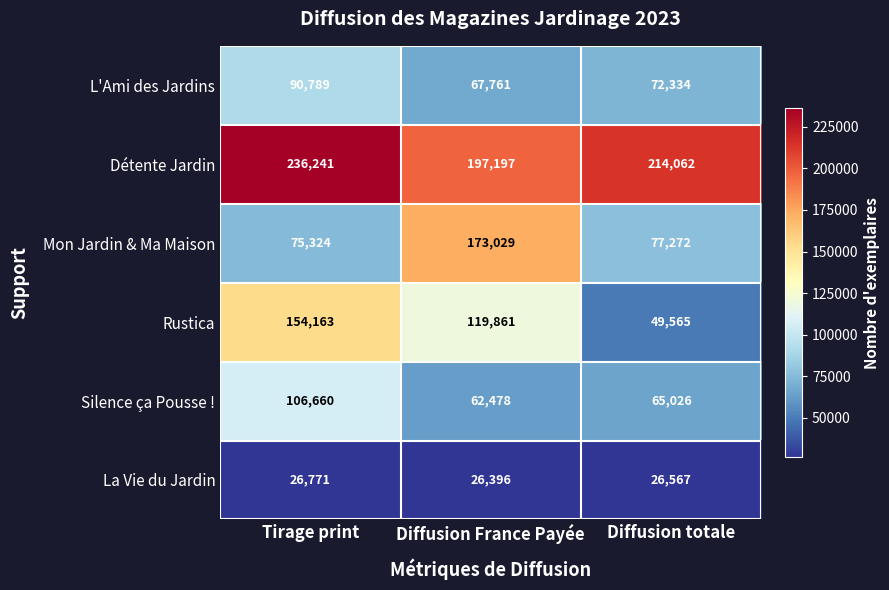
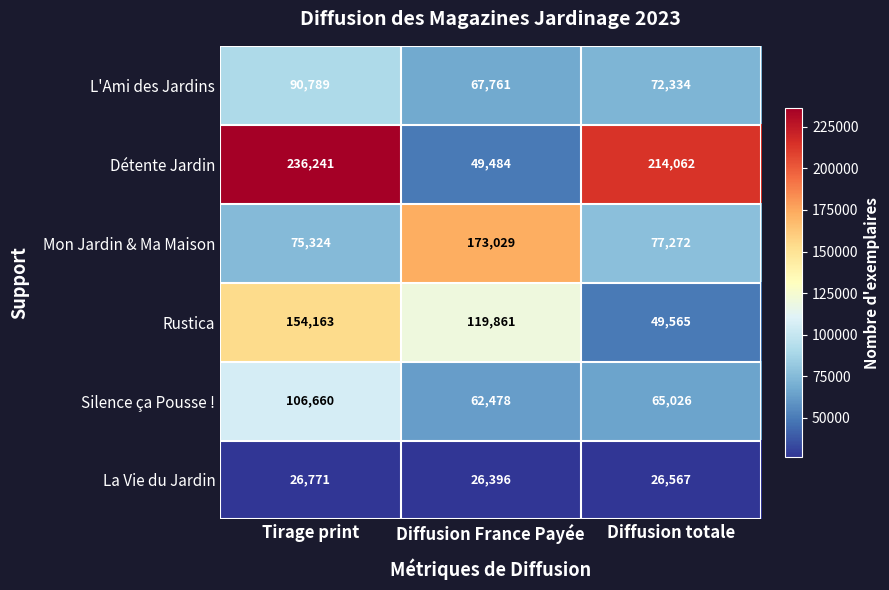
Détente Jardin, Diffusion France Payée: 197,197 -> 49,484
